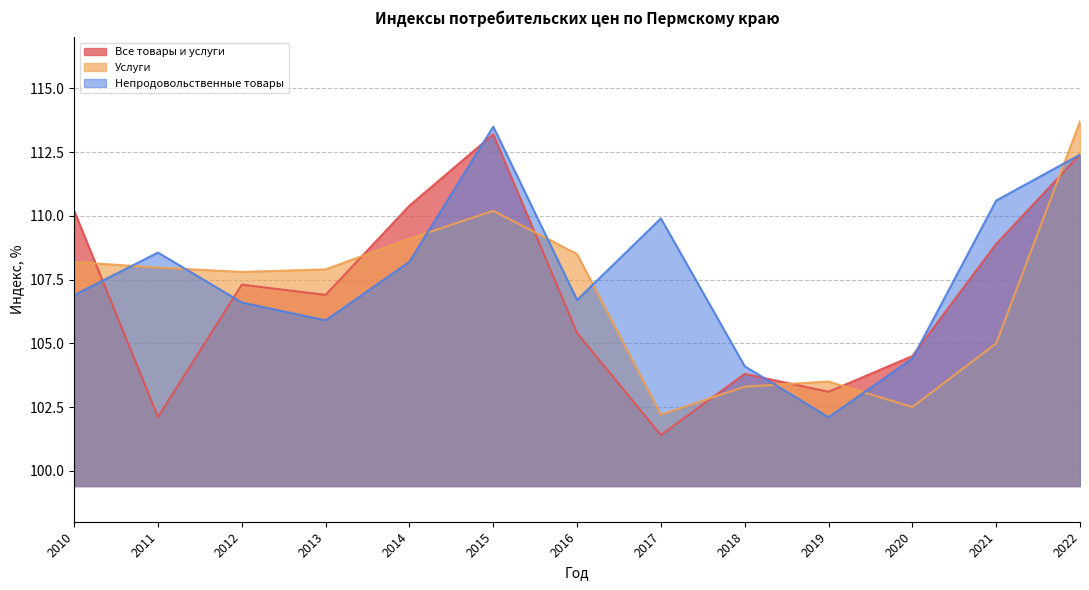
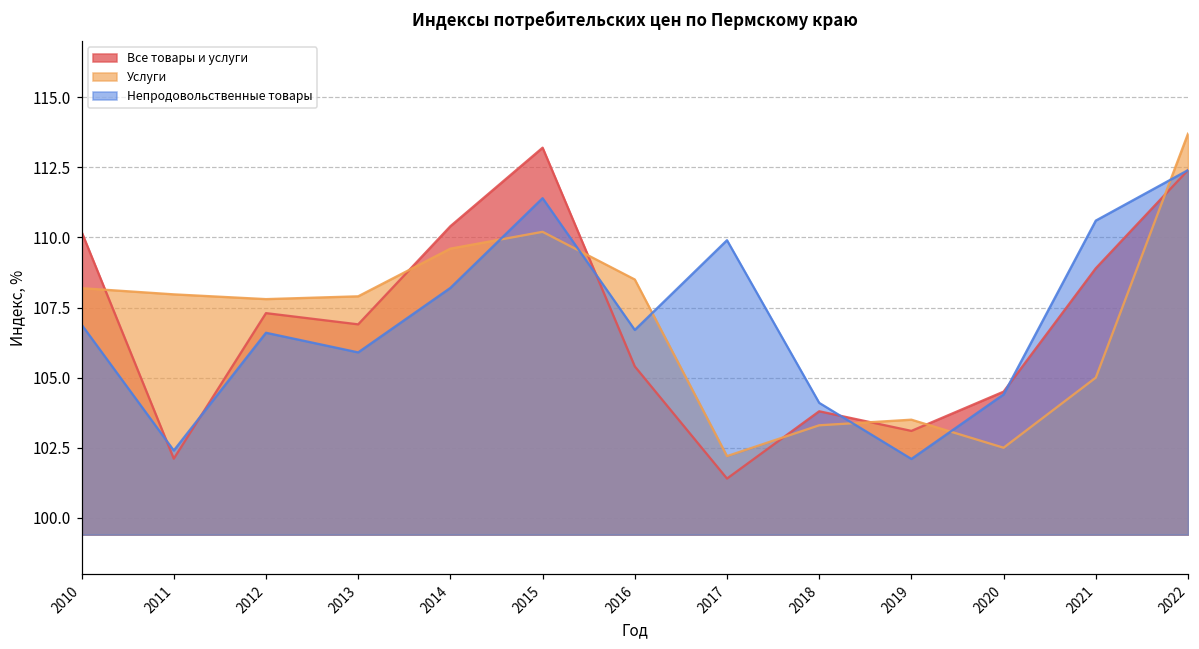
Непродовольственные товары, 2011: 108.6 -> 102.4
Услуги, 2014: 109.1 -> 109.6
Непродовольственные товары, 2015: 113.5 -> 111.4
